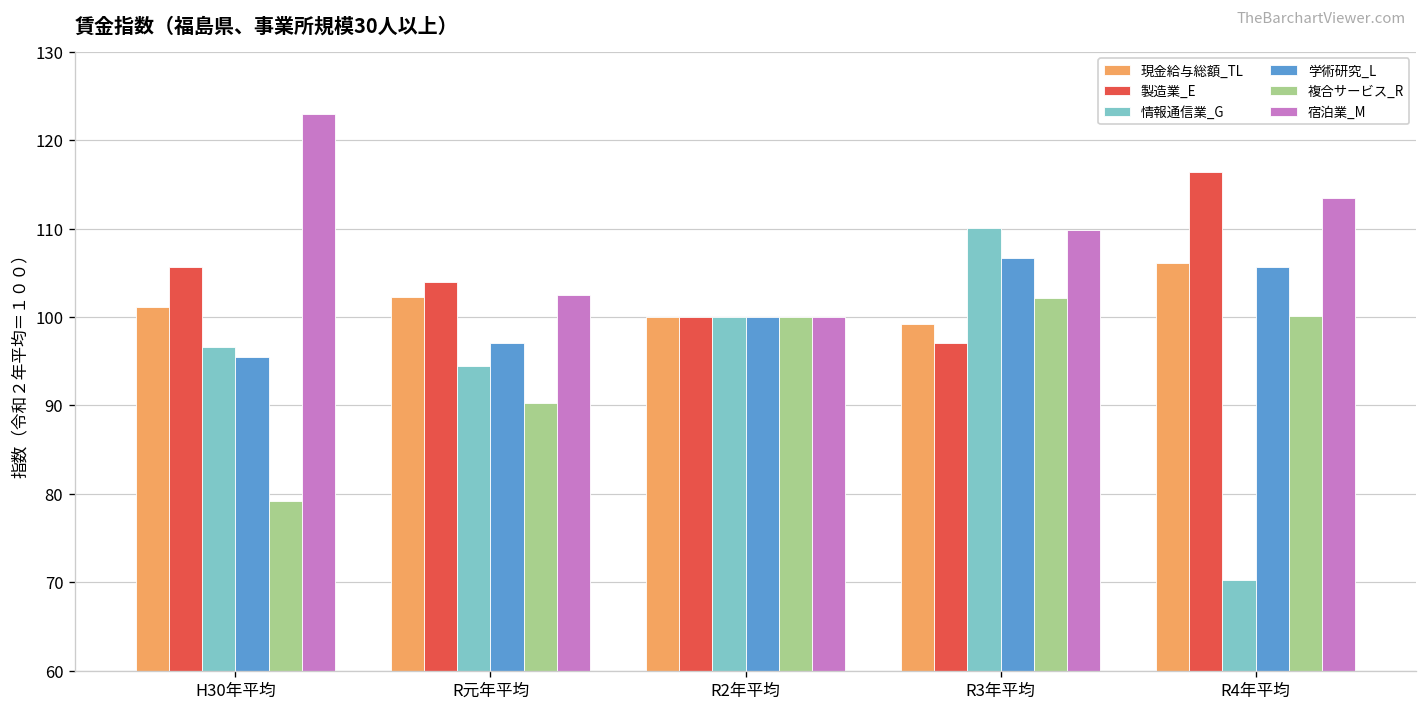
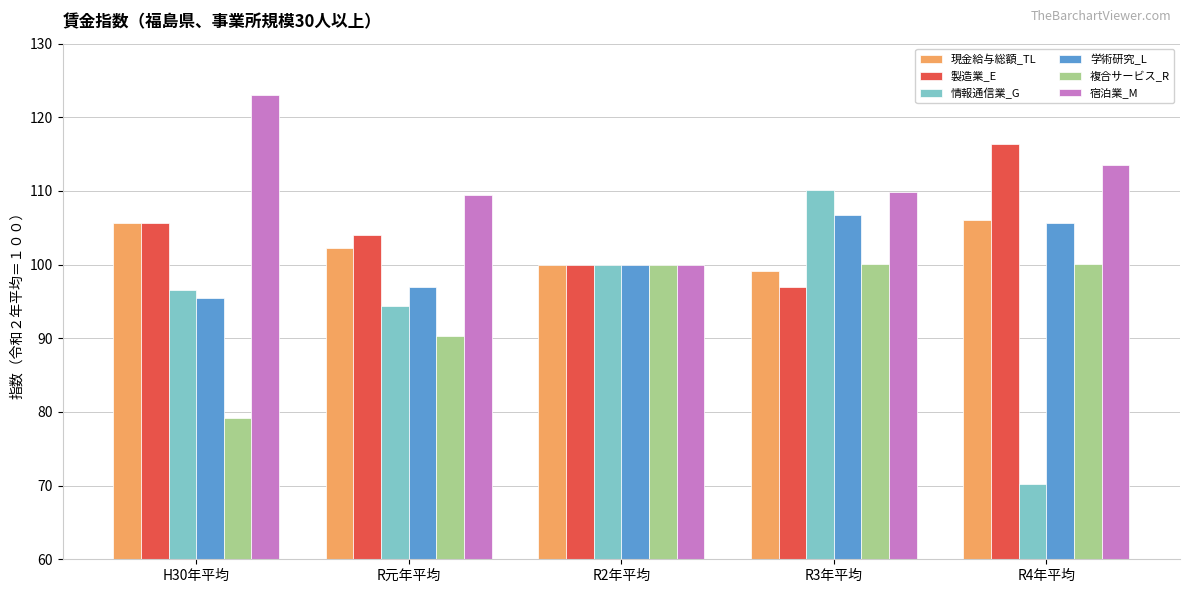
現金給与総額_TL, H30年平均: 101 -> 106
宿泊業_M, R元年平均: 103 -> 110
複合サービス_R, R3年平均: 102 -> 100
